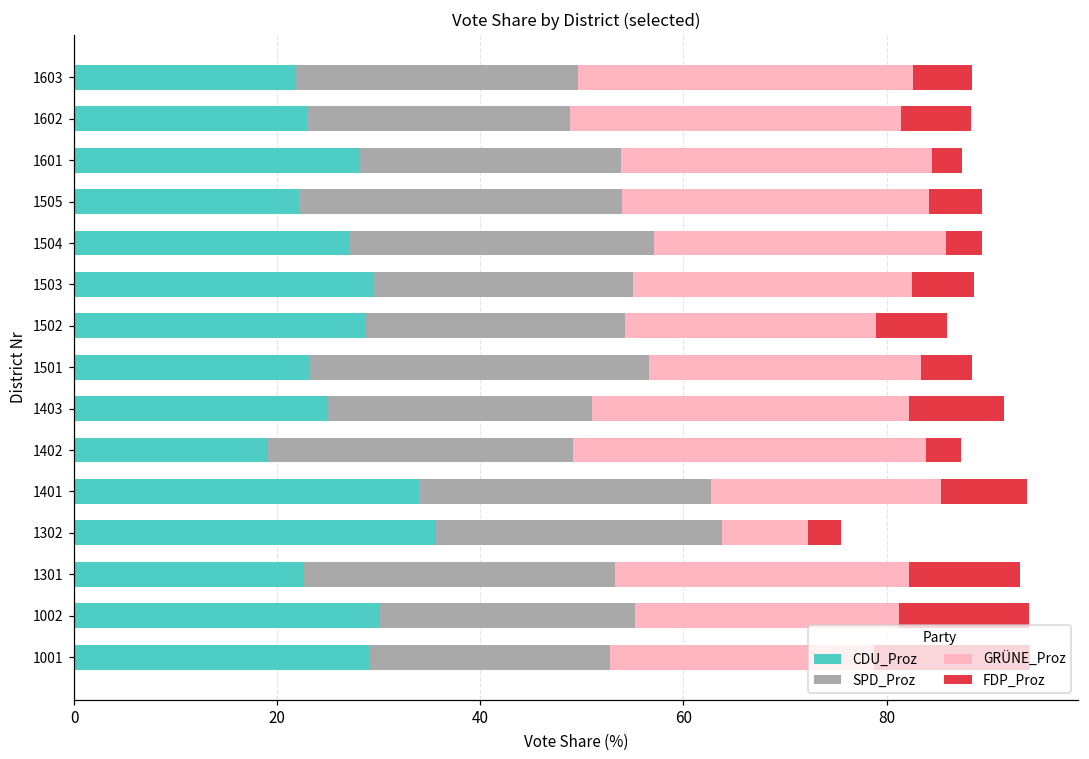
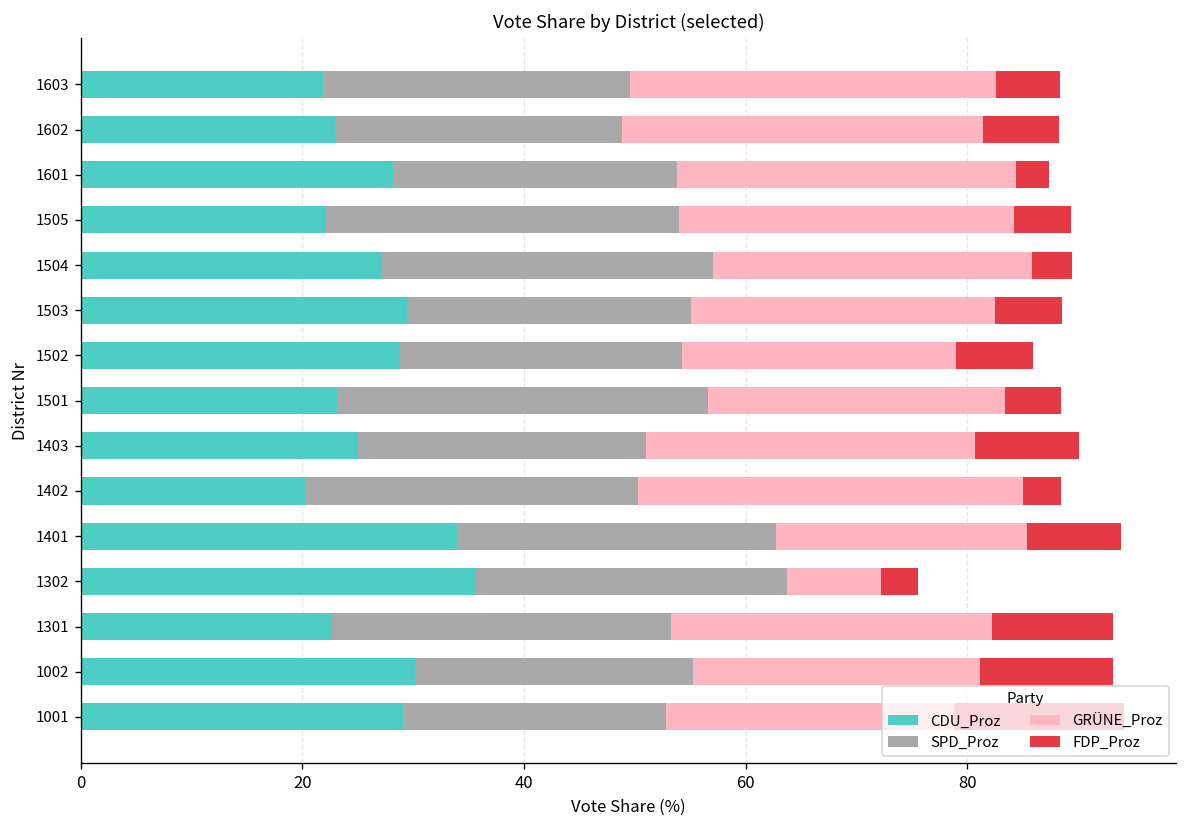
GRÜNE_Proz, 1403: 31 -> 30
CDU_Proz, 1402: 19 -> 20
FDP_Proz, 1002: 13 -> 12
